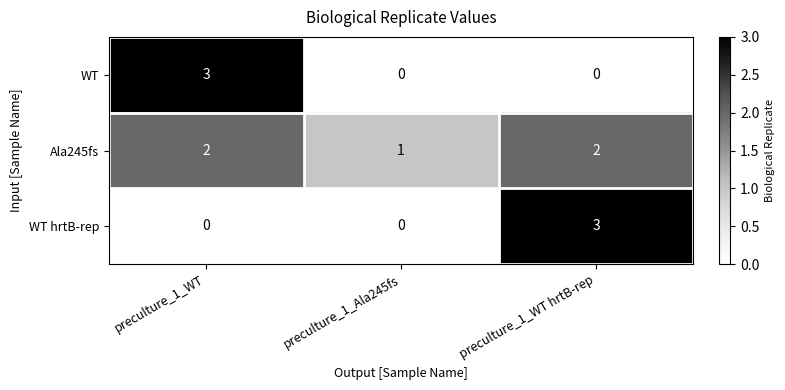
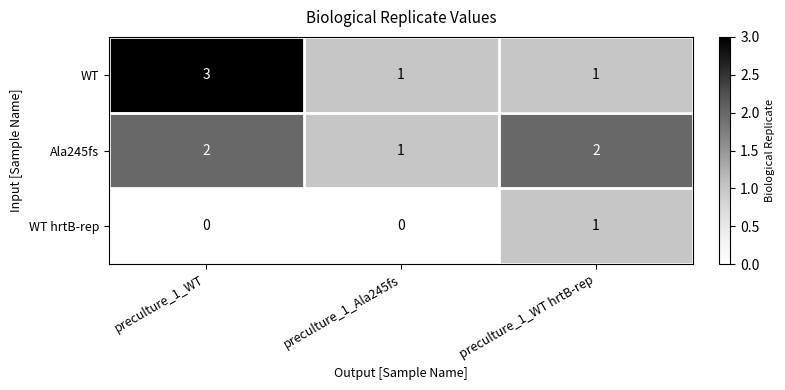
WT, preculture_1_Ala245fs: 0 -> 1
WT, preculture_1_WT hrtB-rep: 0 -> 1
WT hrtB-rep, preculture_1_WT hrtB-rep: 3 -> 1
